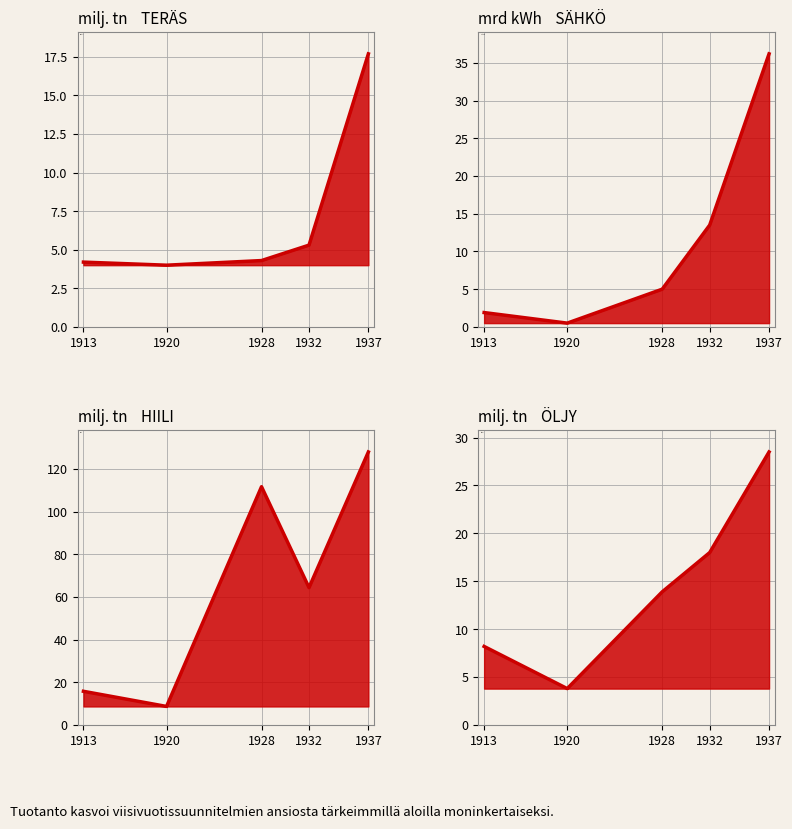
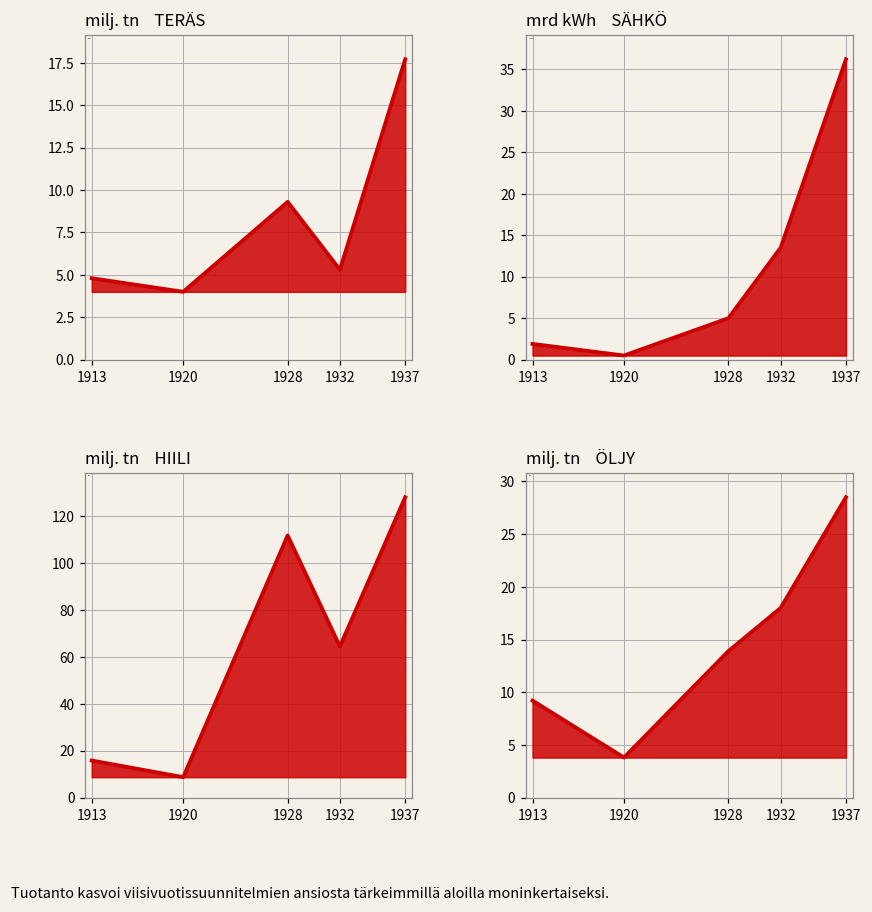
milj. tn TERÄS, 1913: 4.2 -> 4.8
milj. tn TERÄS, 1928: 4.3 -> 9.3
milj. tn ÖLJY, 1913: 8 -> 9
